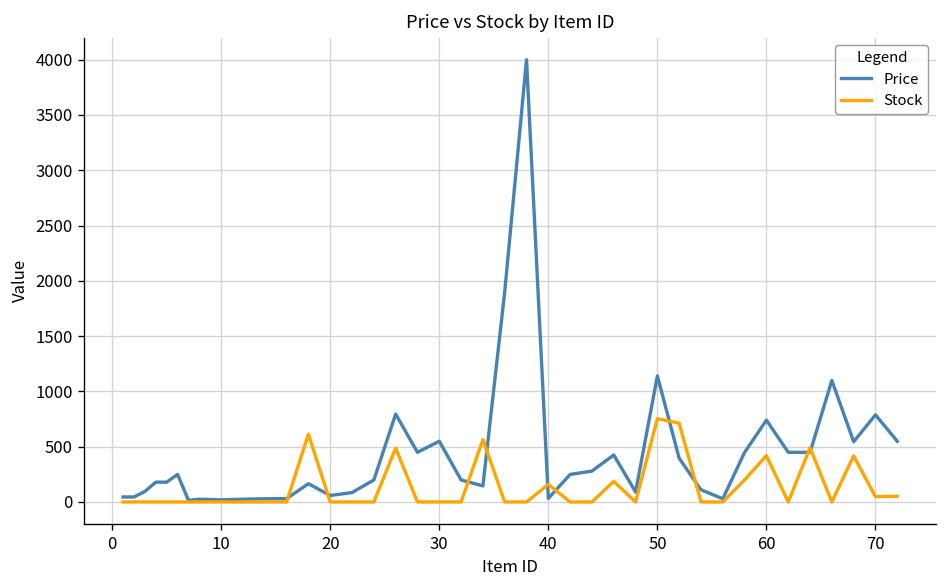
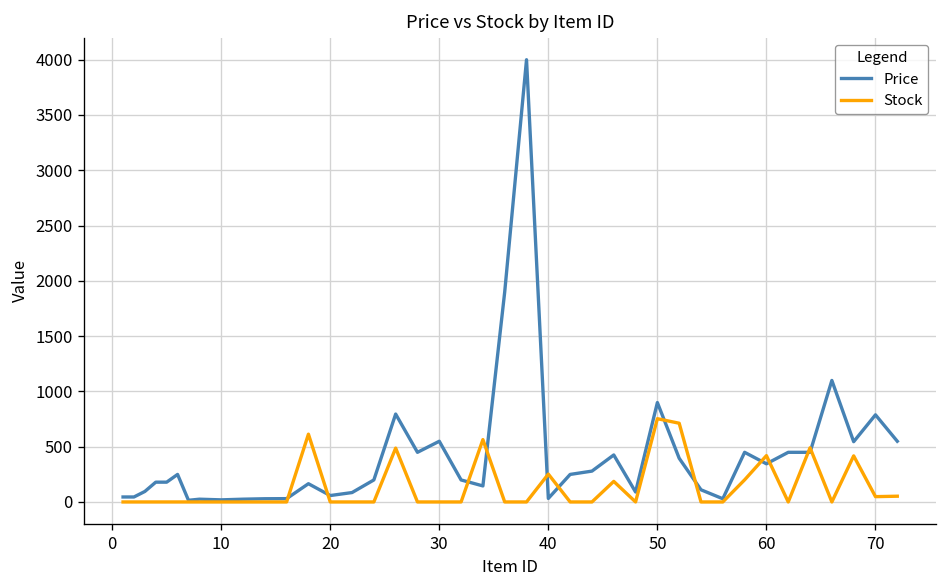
Stock, 40: 200 -> 300
Price, 50: 1100 -> 900
Price, 60: 700 -> 300
